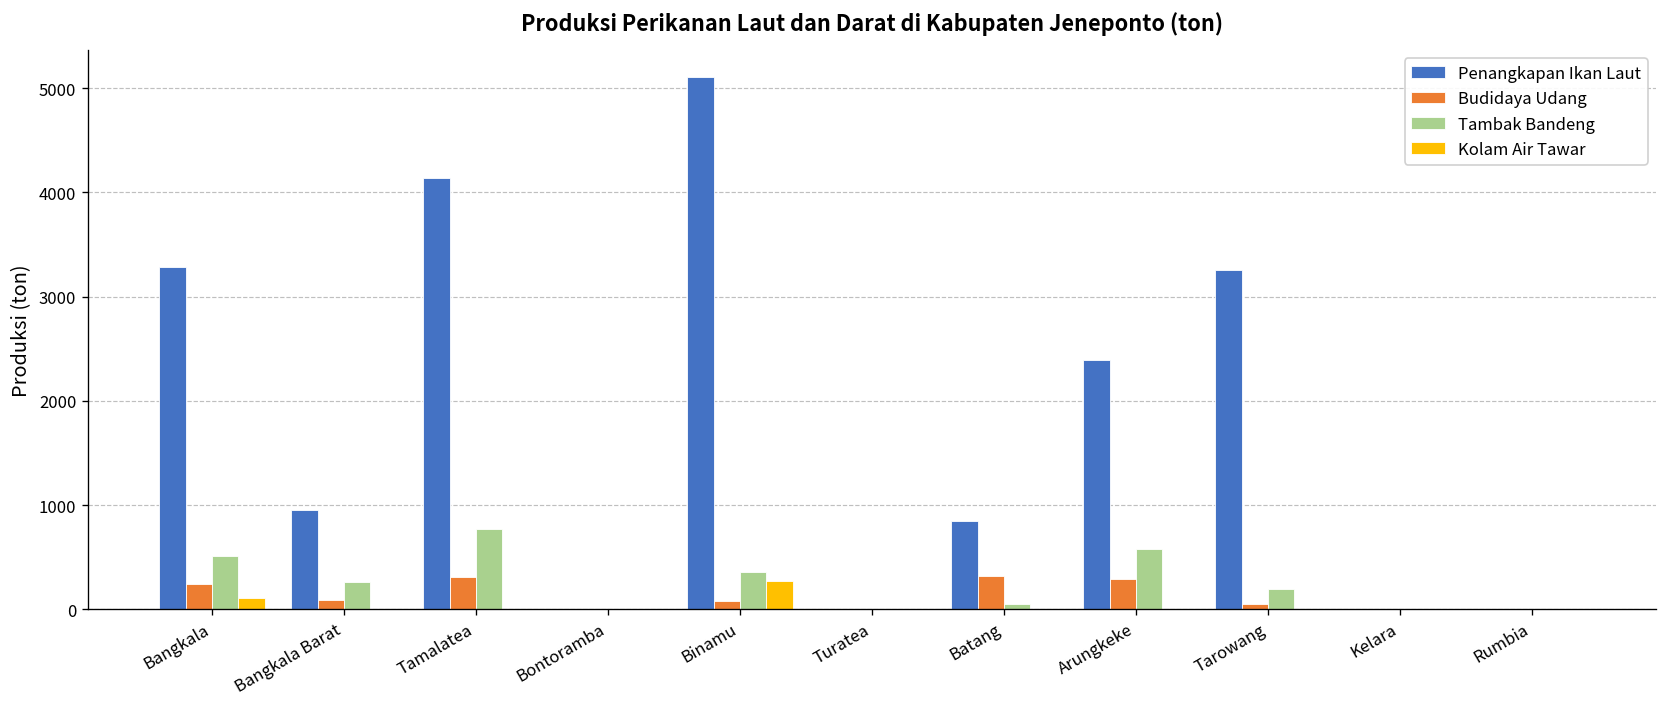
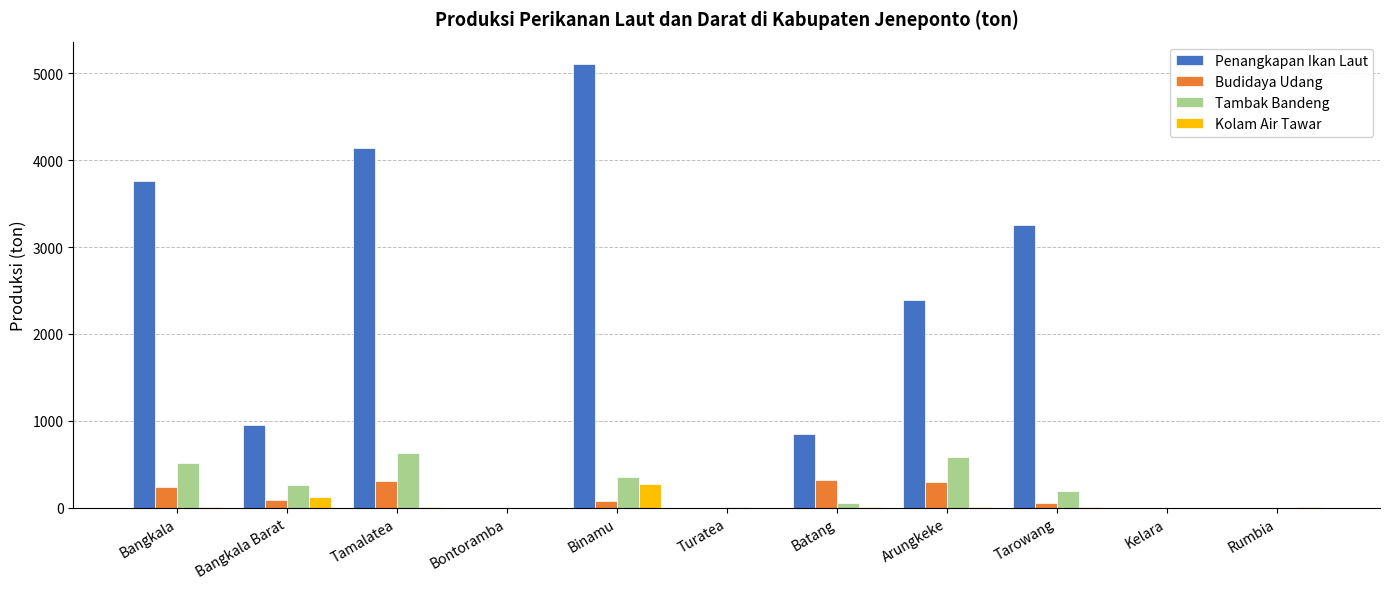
Penangkapan Ikan Laut, Bangkala: 3300 -> 3800
Kolam Air Tawar, Bangkala: 100 -> 0
Kolam Air Tawar, Bangkala Barat: 0 -> 100
Tambak Bandeng, Tamalatea: 800 -> 600
